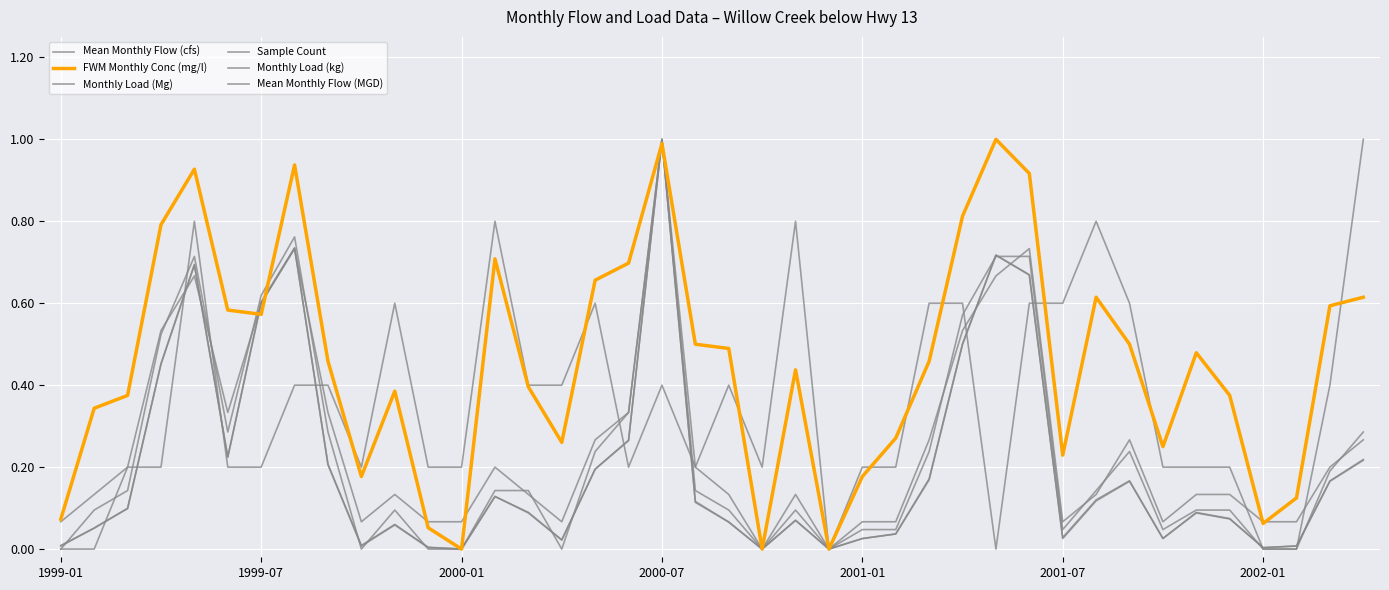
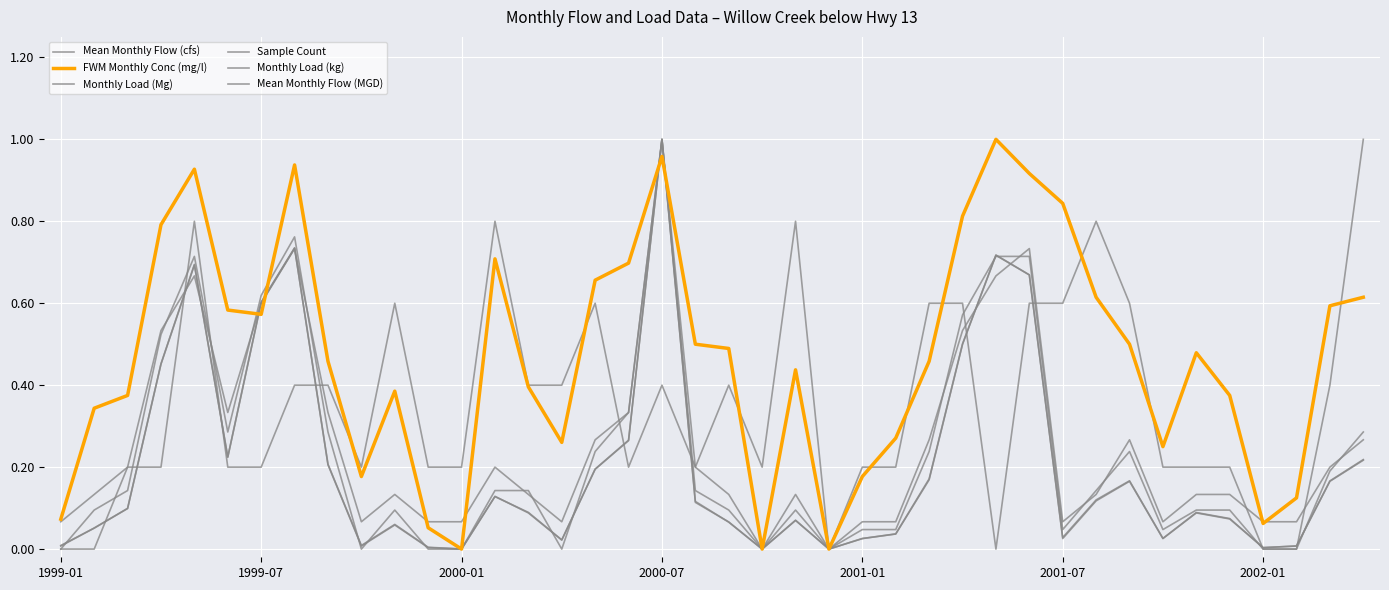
FWM Monthly Conc (mg/l), 2000-07: 0.99 -> 0.96
FWM Monthly Conc (mg/l), 2001-07: 0.23 -> 0.84
